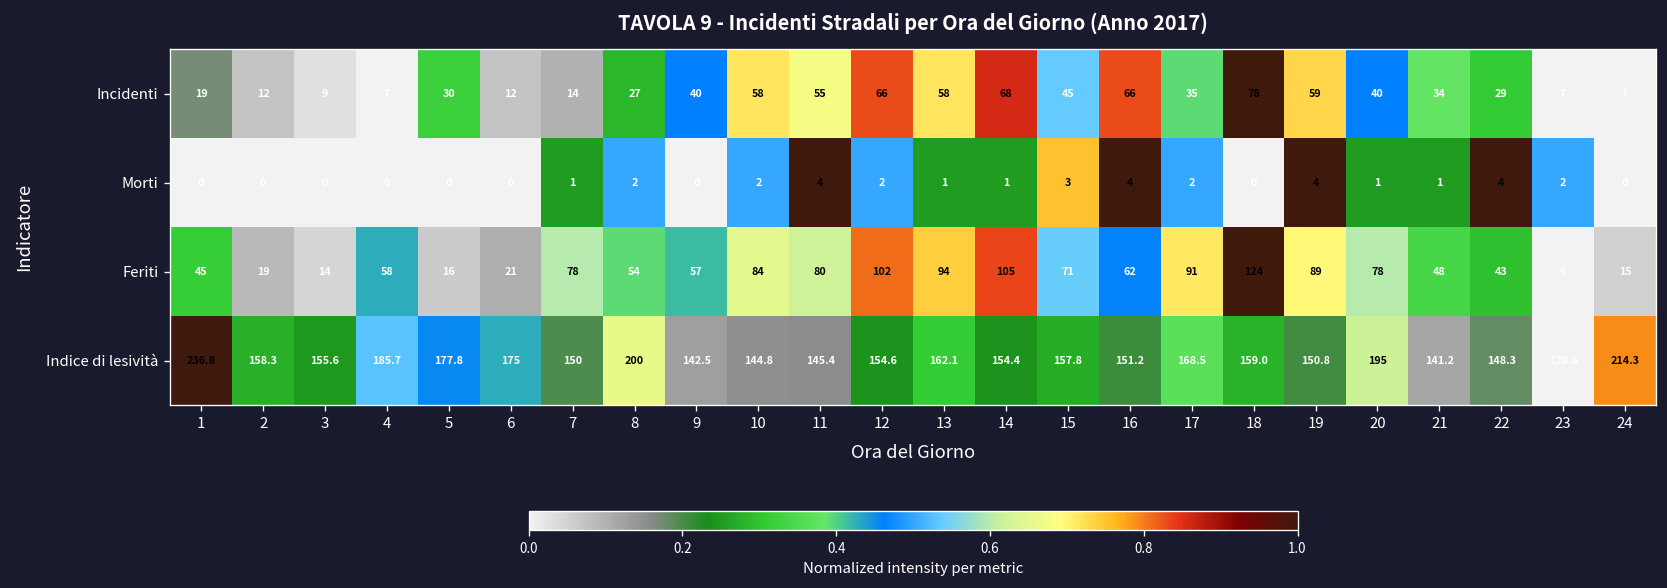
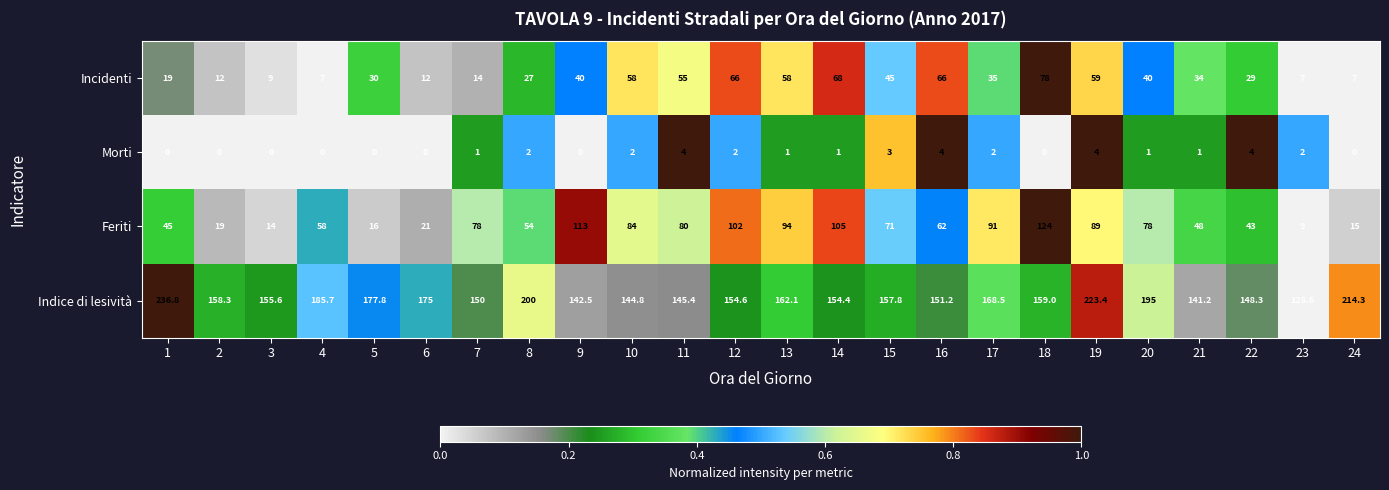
Feriti, 9: 57 -> 113
Indice di lesività, 19: 150.8 -> 223.4
